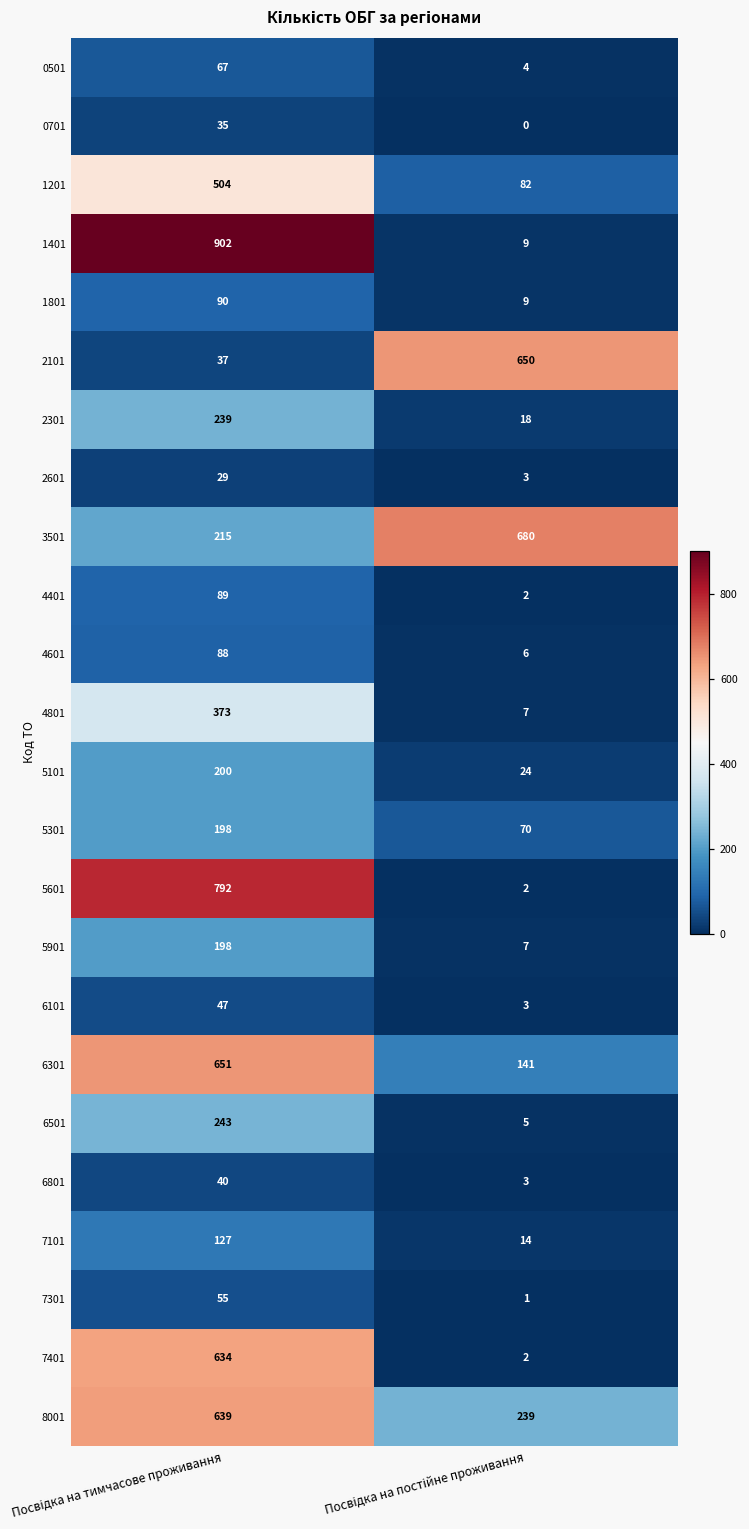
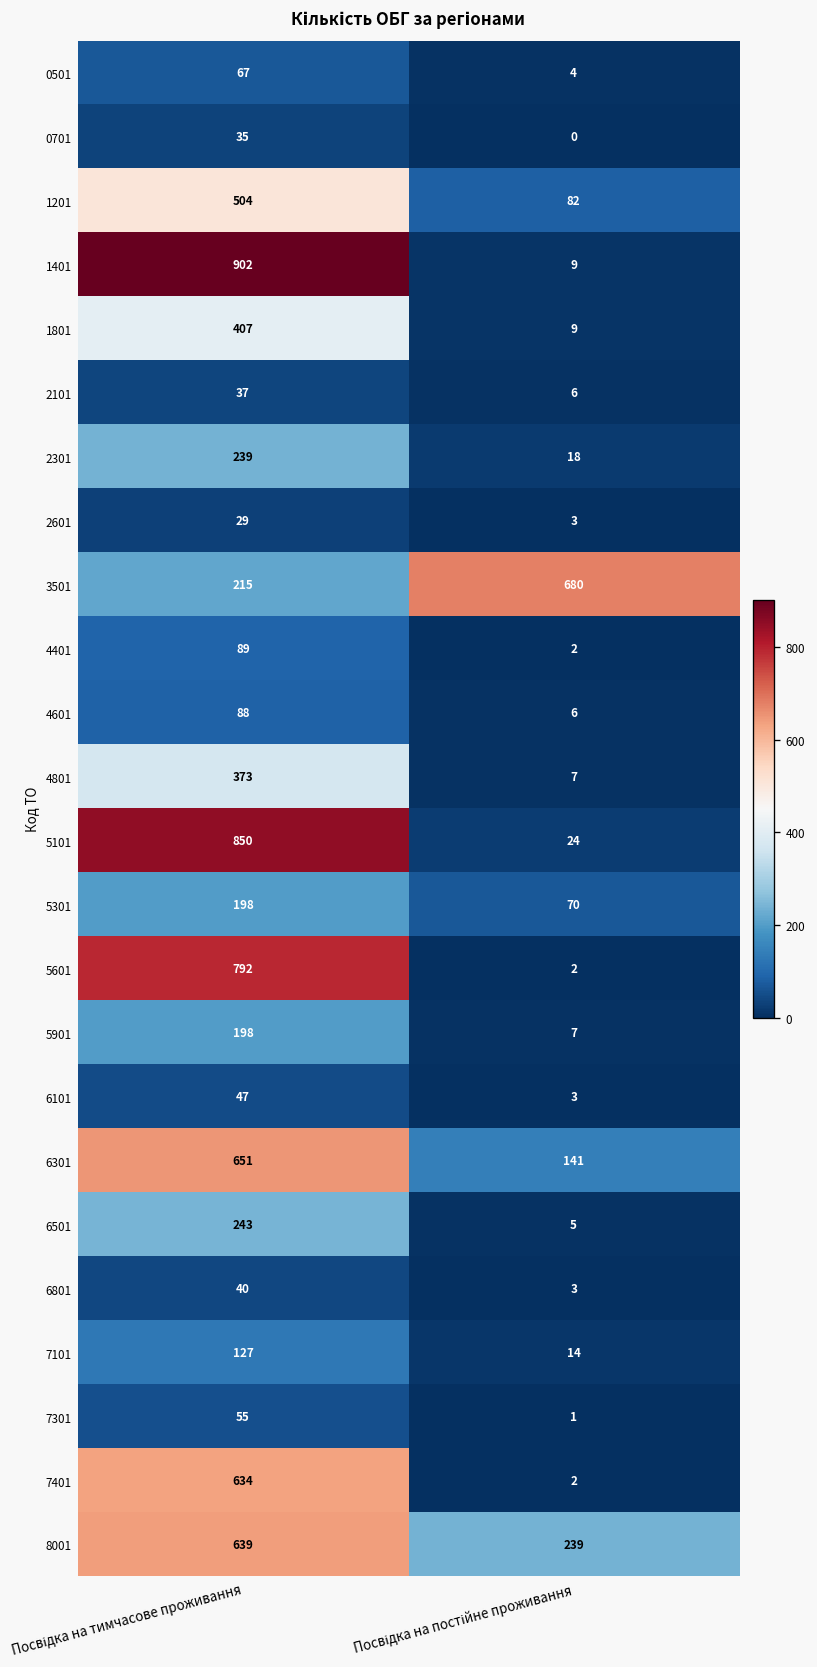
1801, Посвідка на тимчасове проживання: 90 -> 407
2101, Посвідка на постійне проживання: 650 -> 6
5101, Посвідка на тимчасове проживання: 200 -> 850
